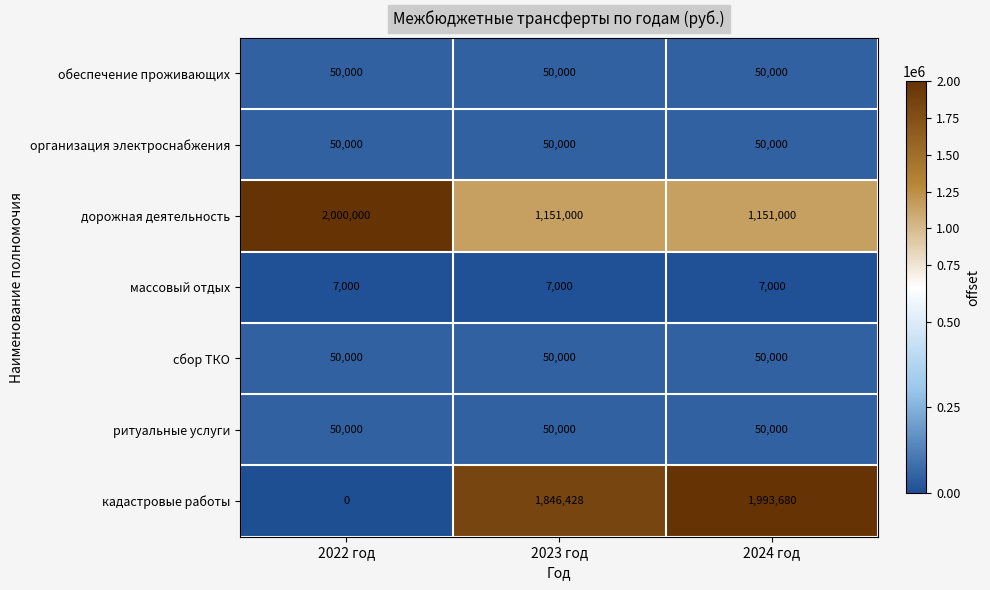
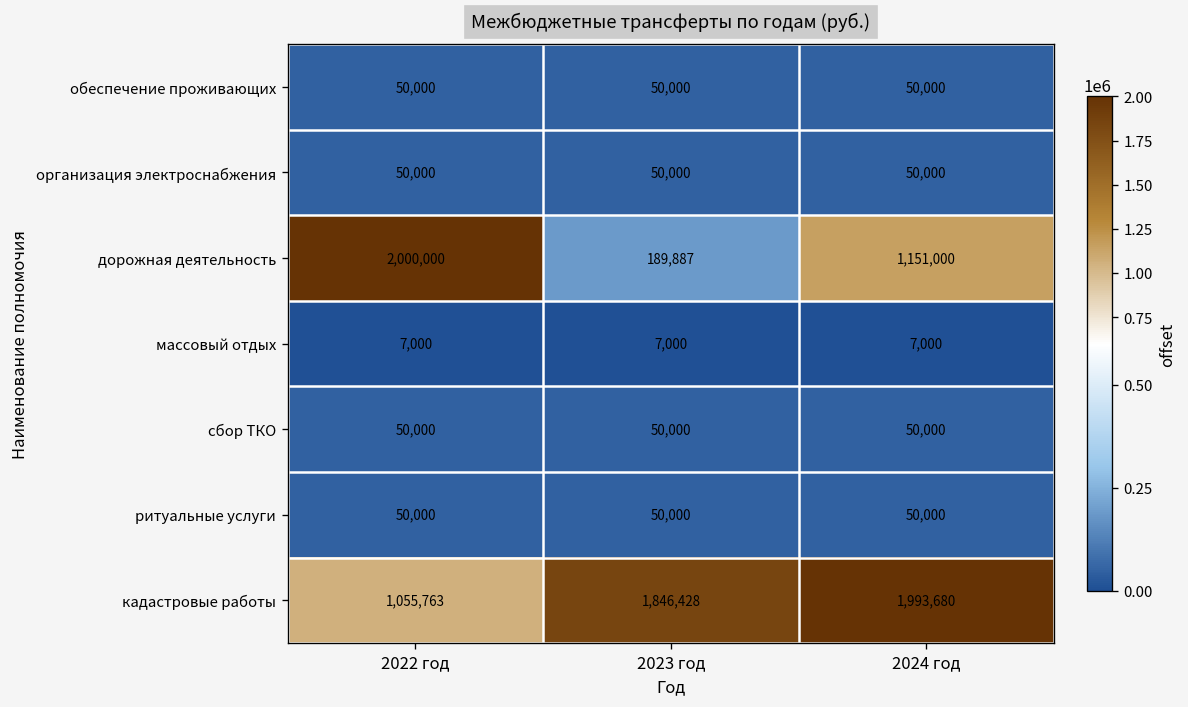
дорожная деятельность, 2023 год: 1,151,000 -> 189,887
кадастровые работы, 2022 год: 0 -> 1,055,763
